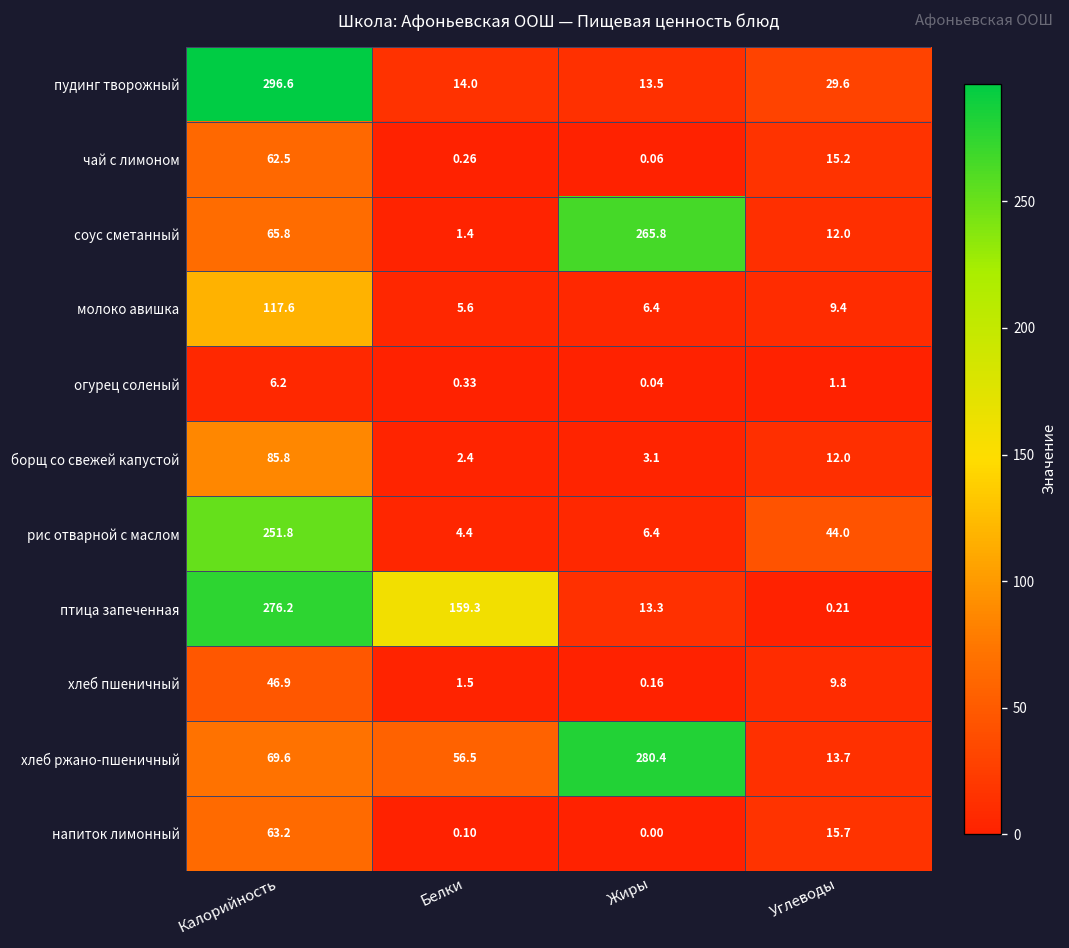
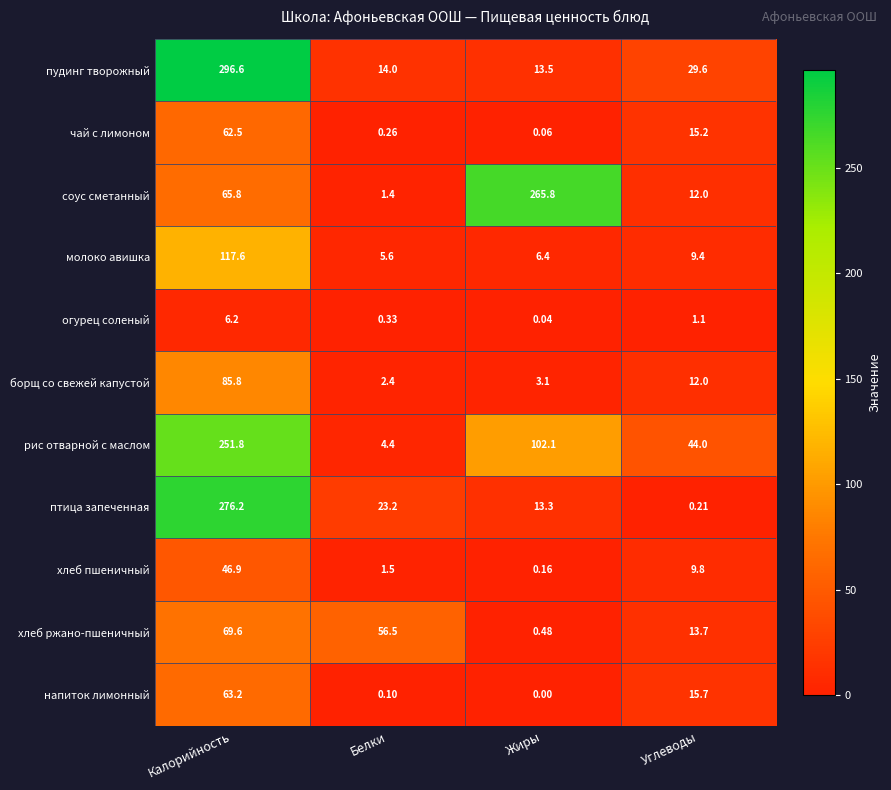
рис отварной с маслом, Жиры: 6.4 -> 102.1
птица запеченная, Белки: 159.3 -> 23.2
хлеб ржано-пшеничный, Жиры: 280.4 -> 0.48
